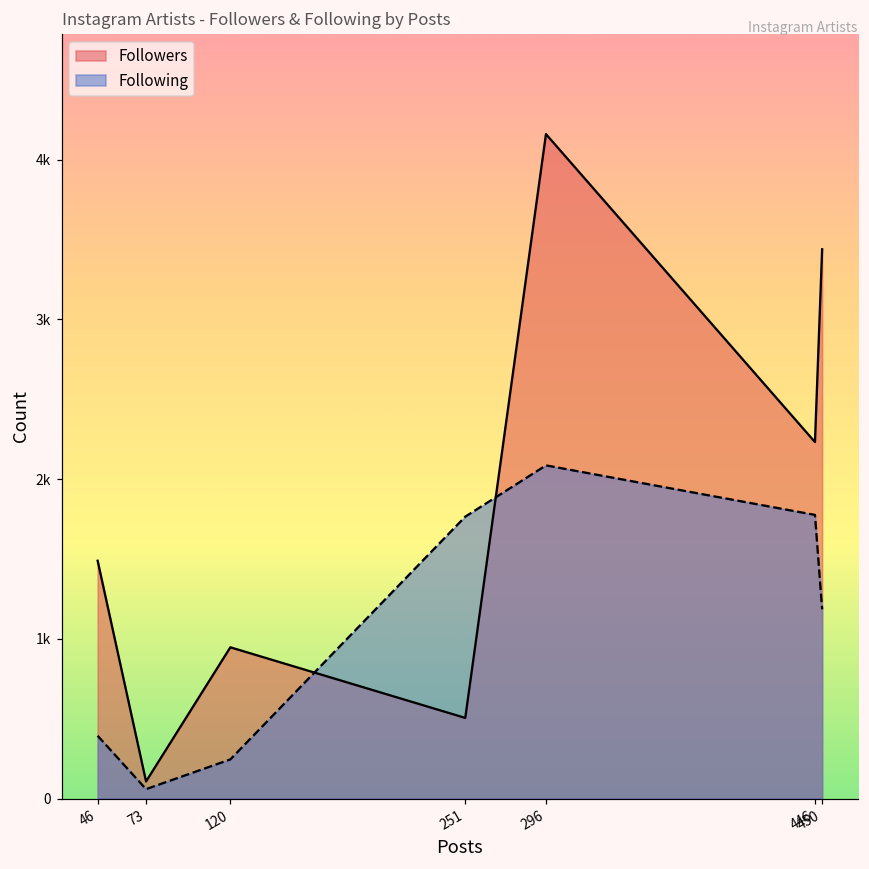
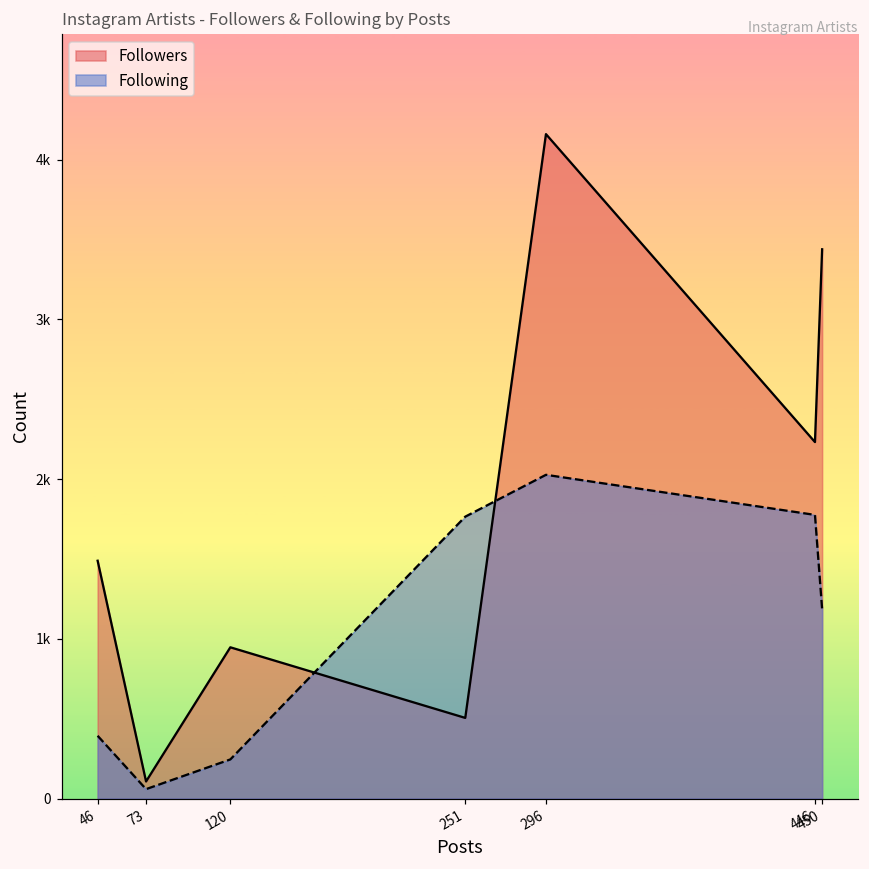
Following, 296: 2090 -> 2030
